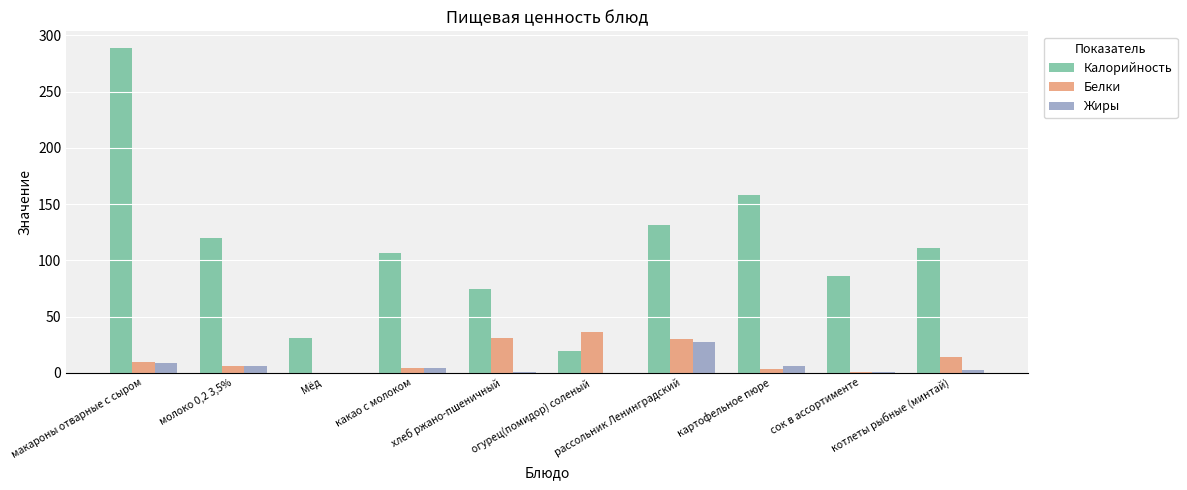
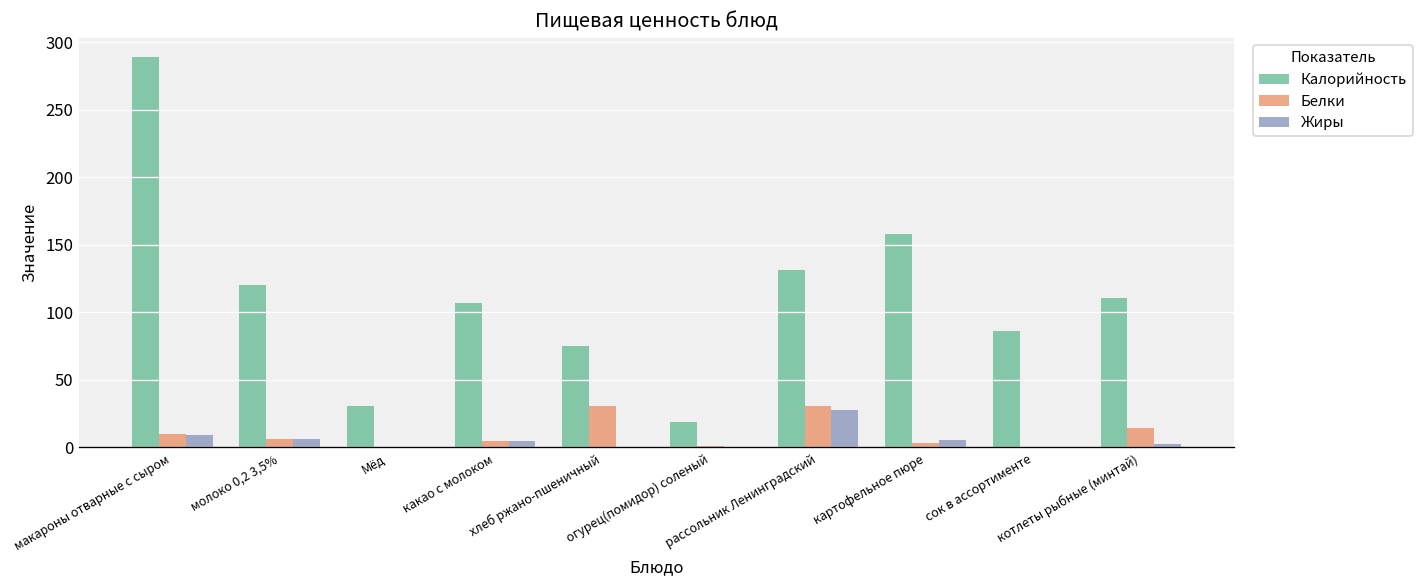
Белки, огурец(помидор) соленый: 36 -> 1
